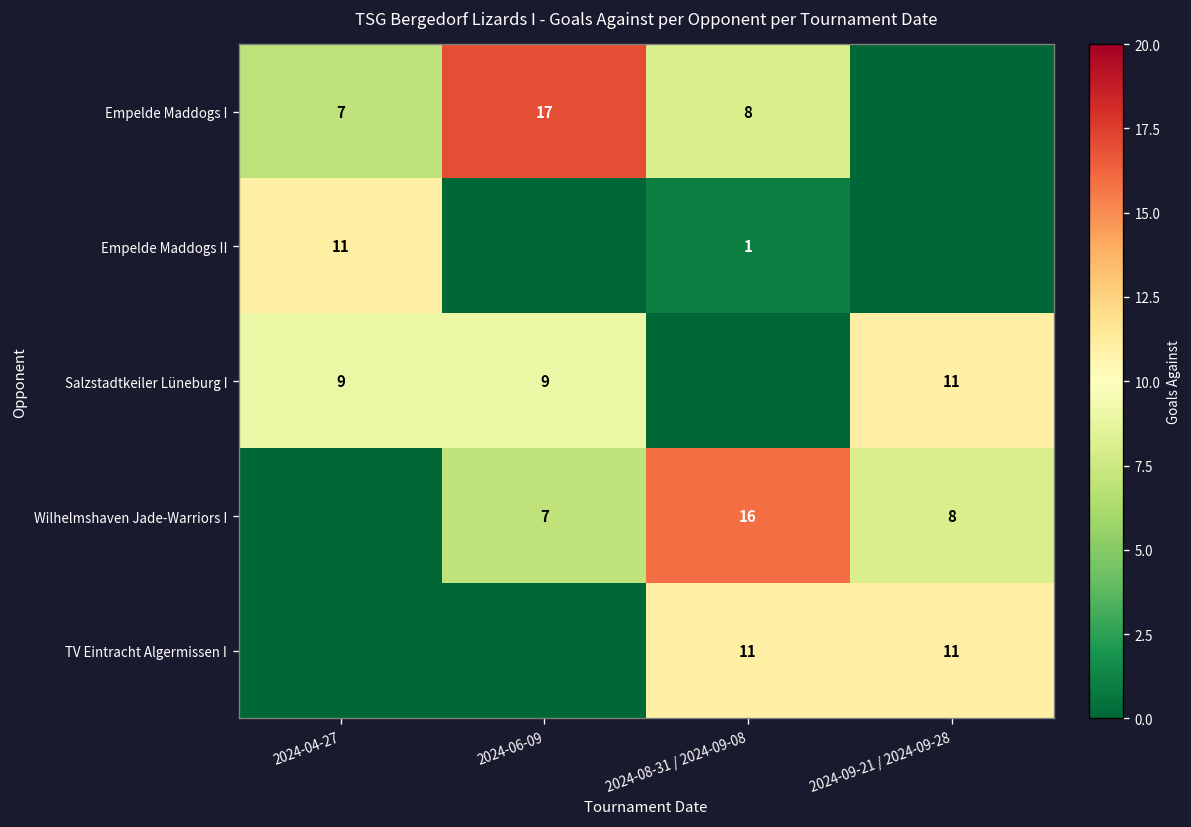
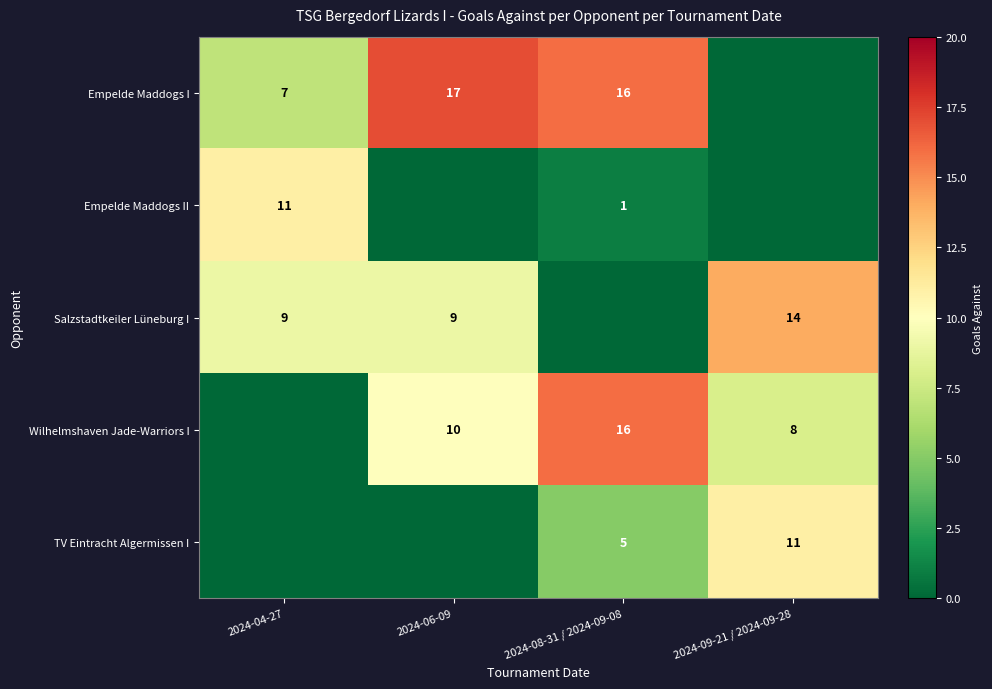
Empelde Maddogs I, 2024-08-31 / 2024-09-08: 8 -> 16
Salzstadtkeiler Lüneburg I, 2024-09-21 / 2024-09-28: 11 -> 14
Wilhelmshaven Jade-Warriors I, 2024-06-09: 7 -> 10
TV Eintracht Algermissen I, 2024-08-31 / 2024-09-08: 11 -> 5
